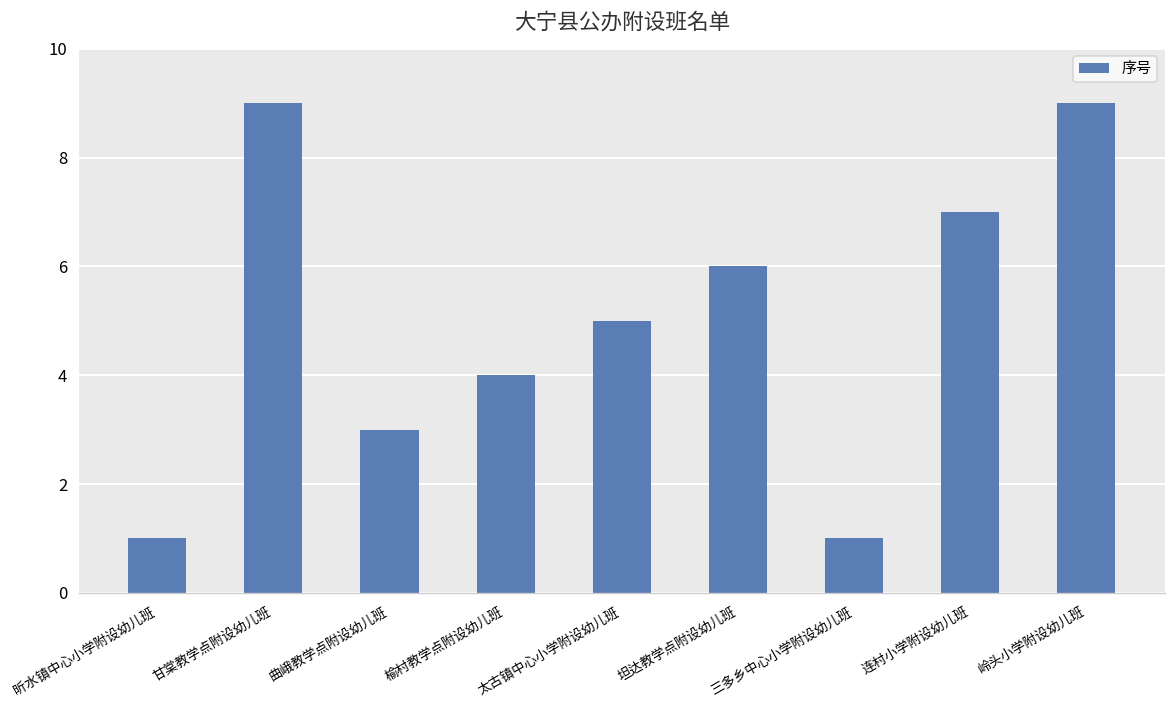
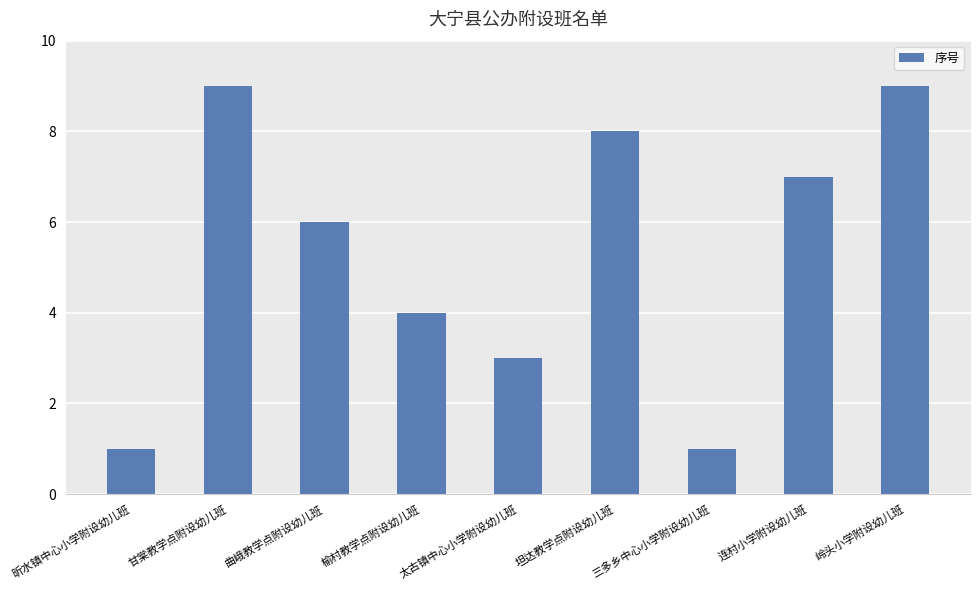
曲峨教学点附设幼儿班: 3 -> 6
太古镇中心小学附设幼儿班: 5 -> 3
坦达教学点附设幼儿班: 6 -> 8
